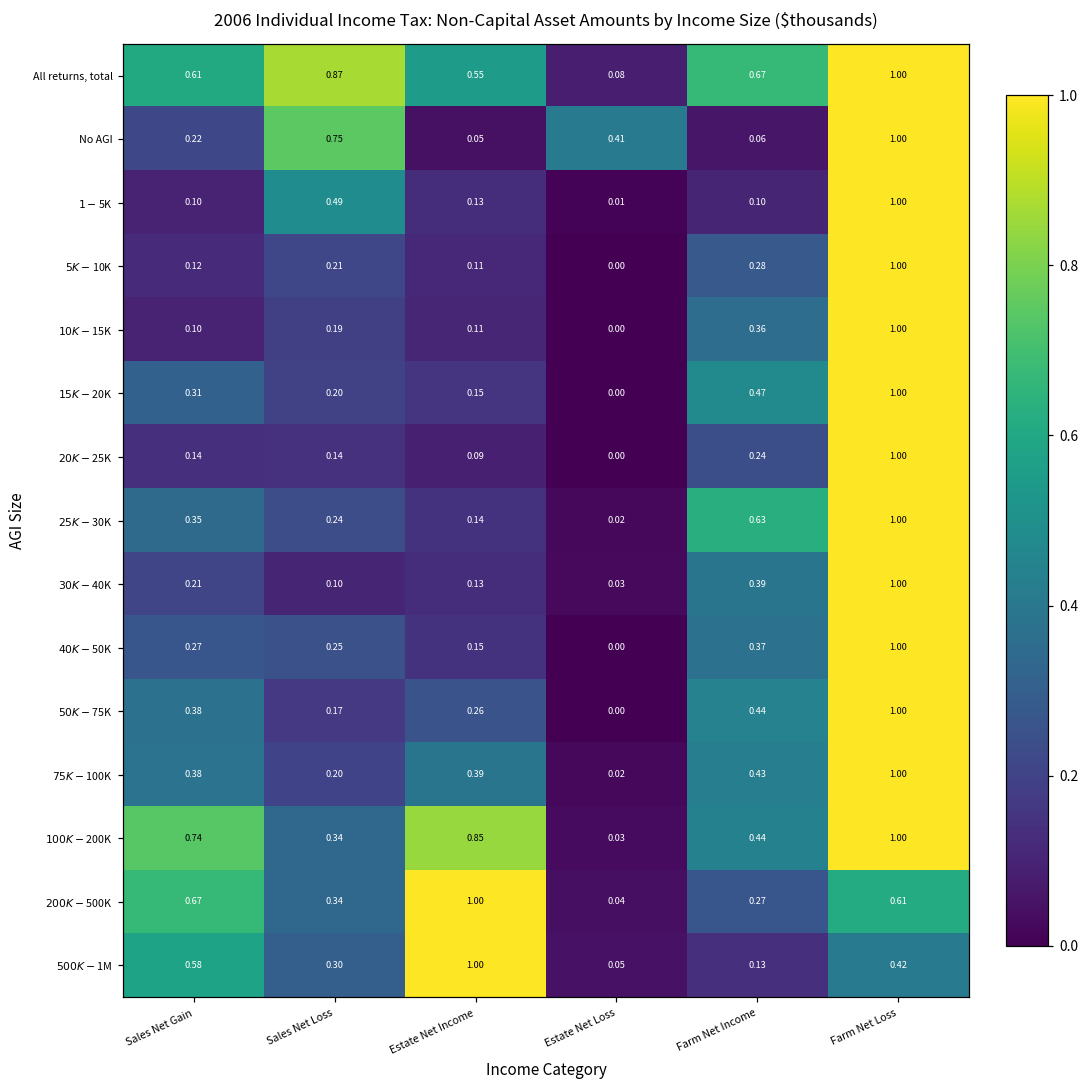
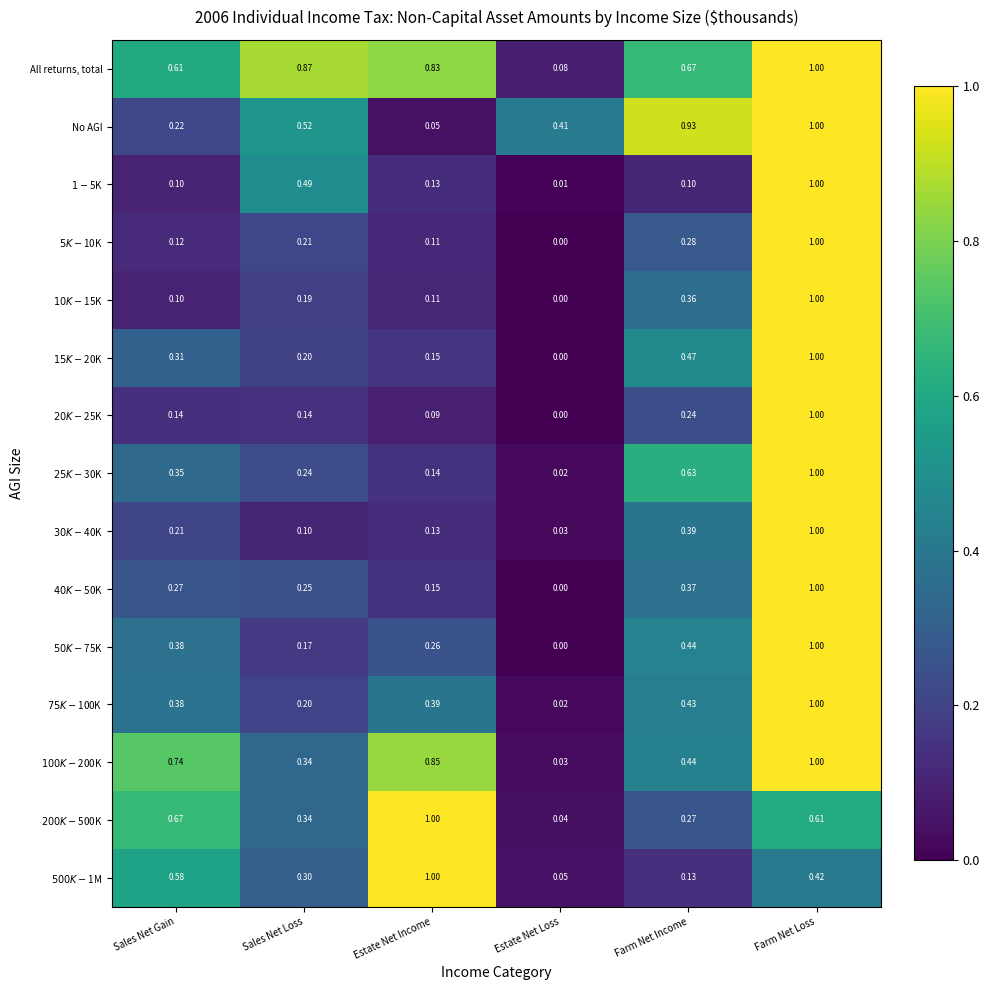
All returns, total, Estate Net Income: 0.55 -> 0.83
No AGI, Sales Net Loss: 0.75 -> 0.52
No AGI, Farm Net Income: 0.06 -> 0.93
